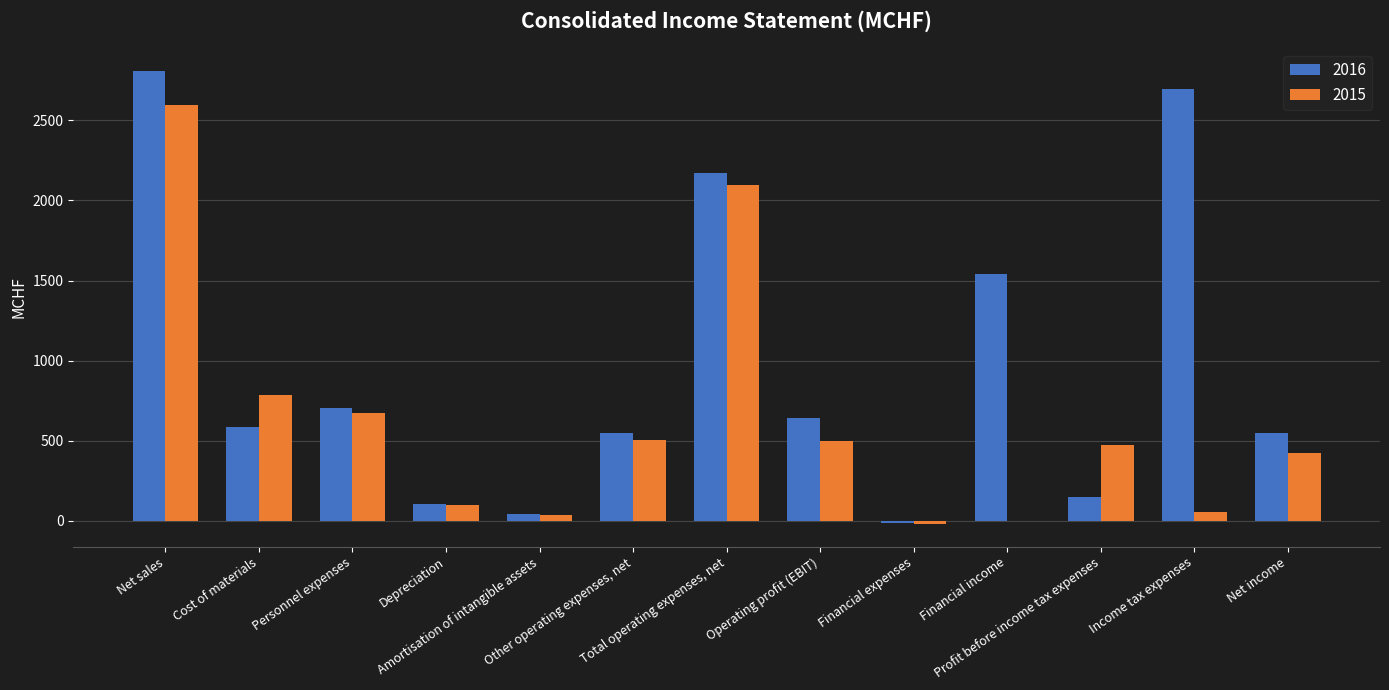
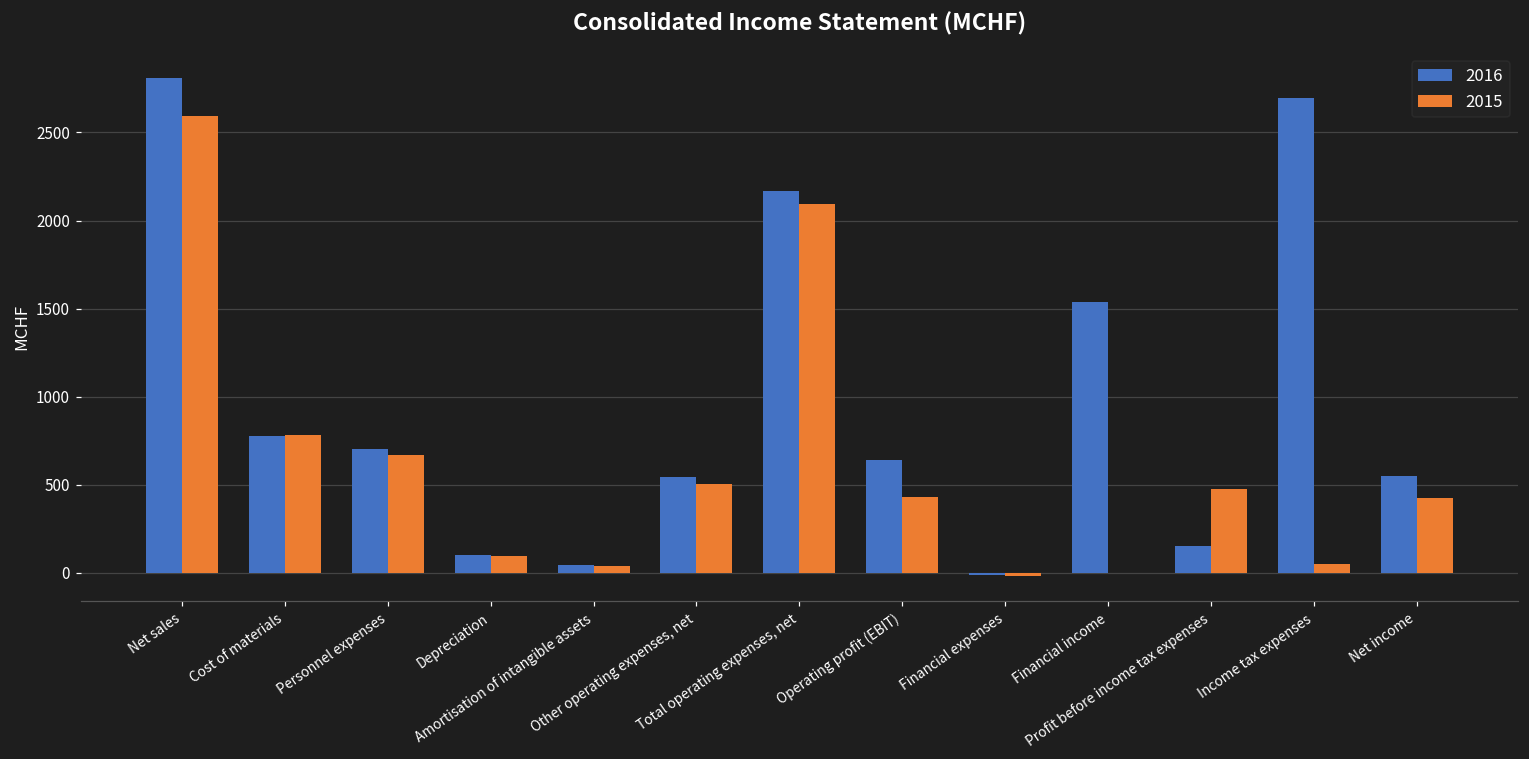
2016, Cost of materials: 580 -> 770
2015, Operating profit (EBIT): 500 -> 430
